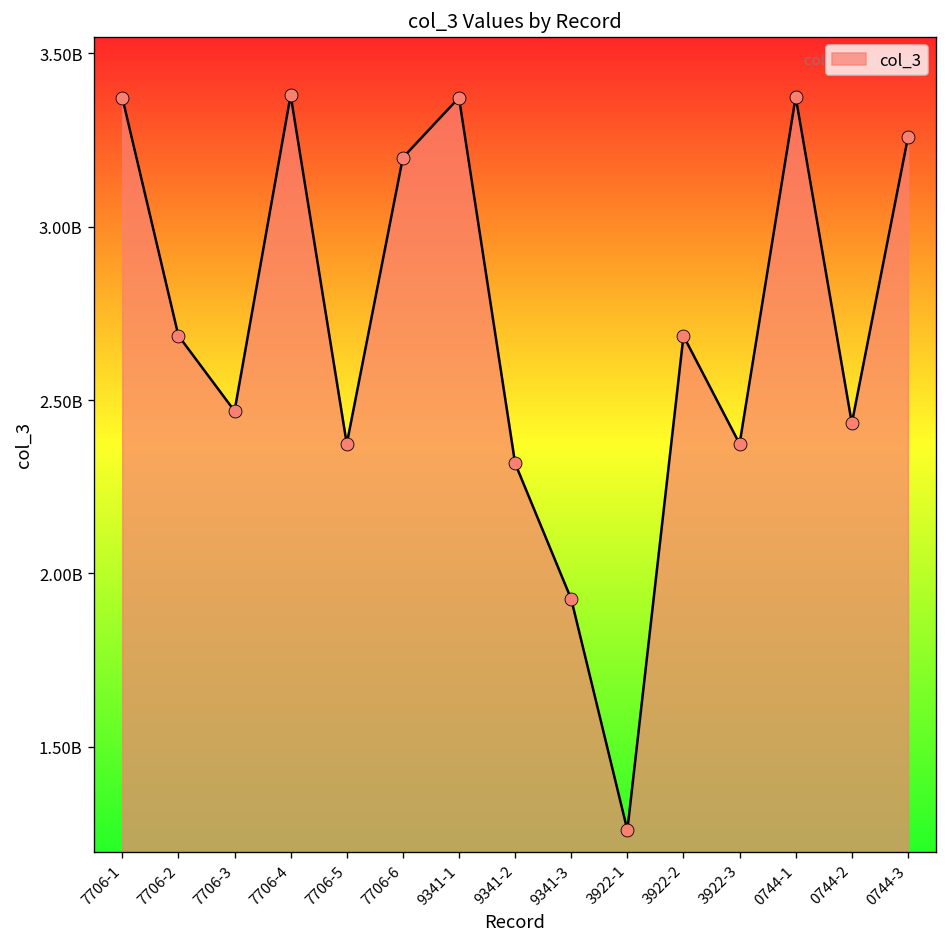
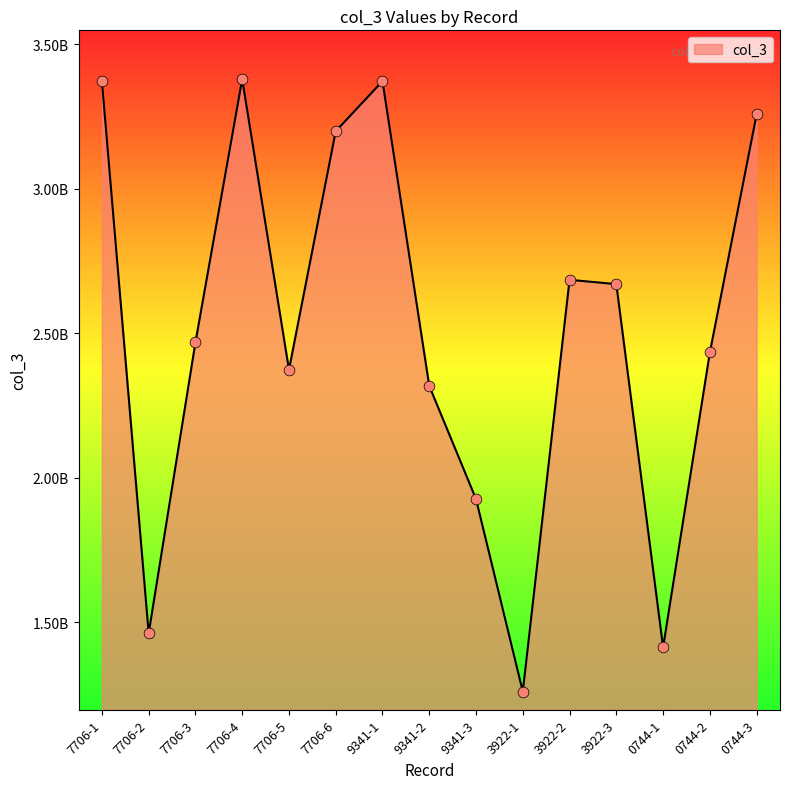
7706-2: 2690000000 -> 1460000000
3922-3: 2370000000 -> 2670000000
0744-1: 3370000000 -> 1410000000
